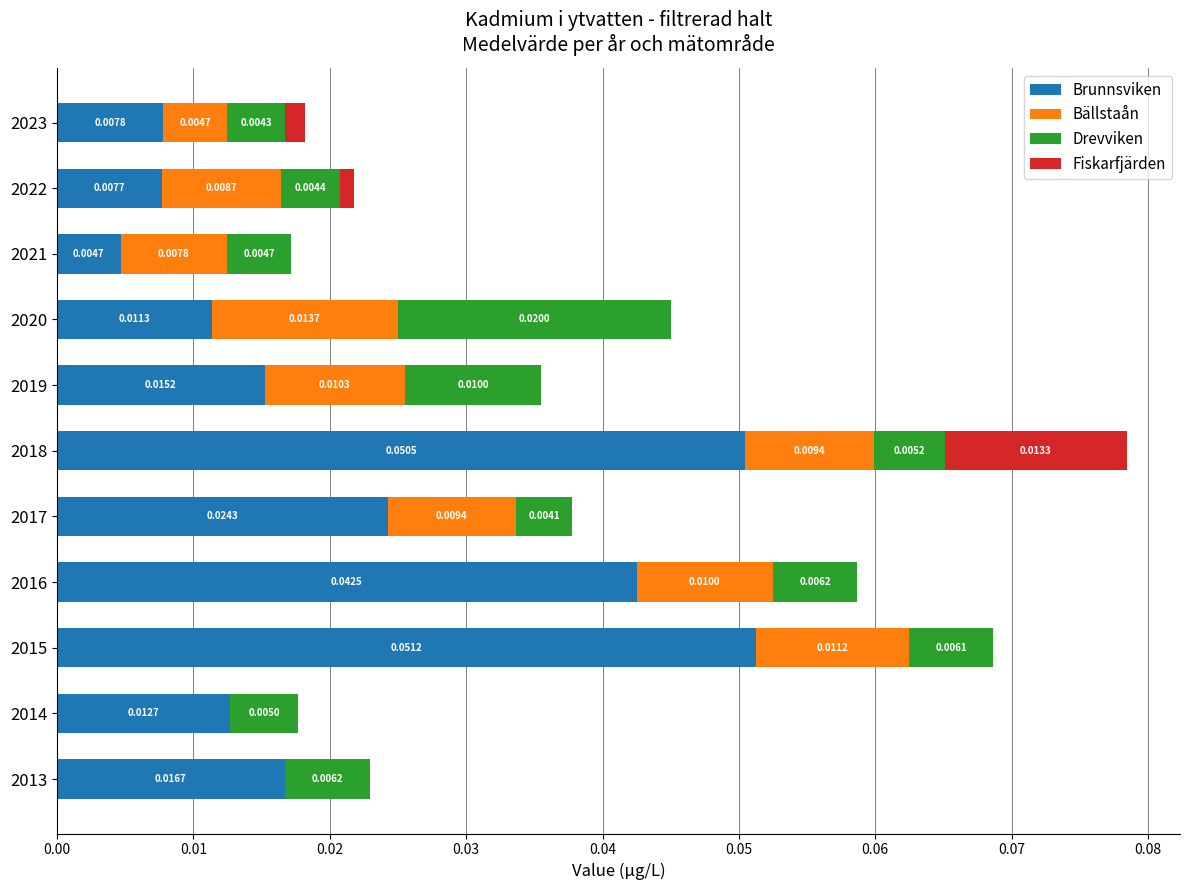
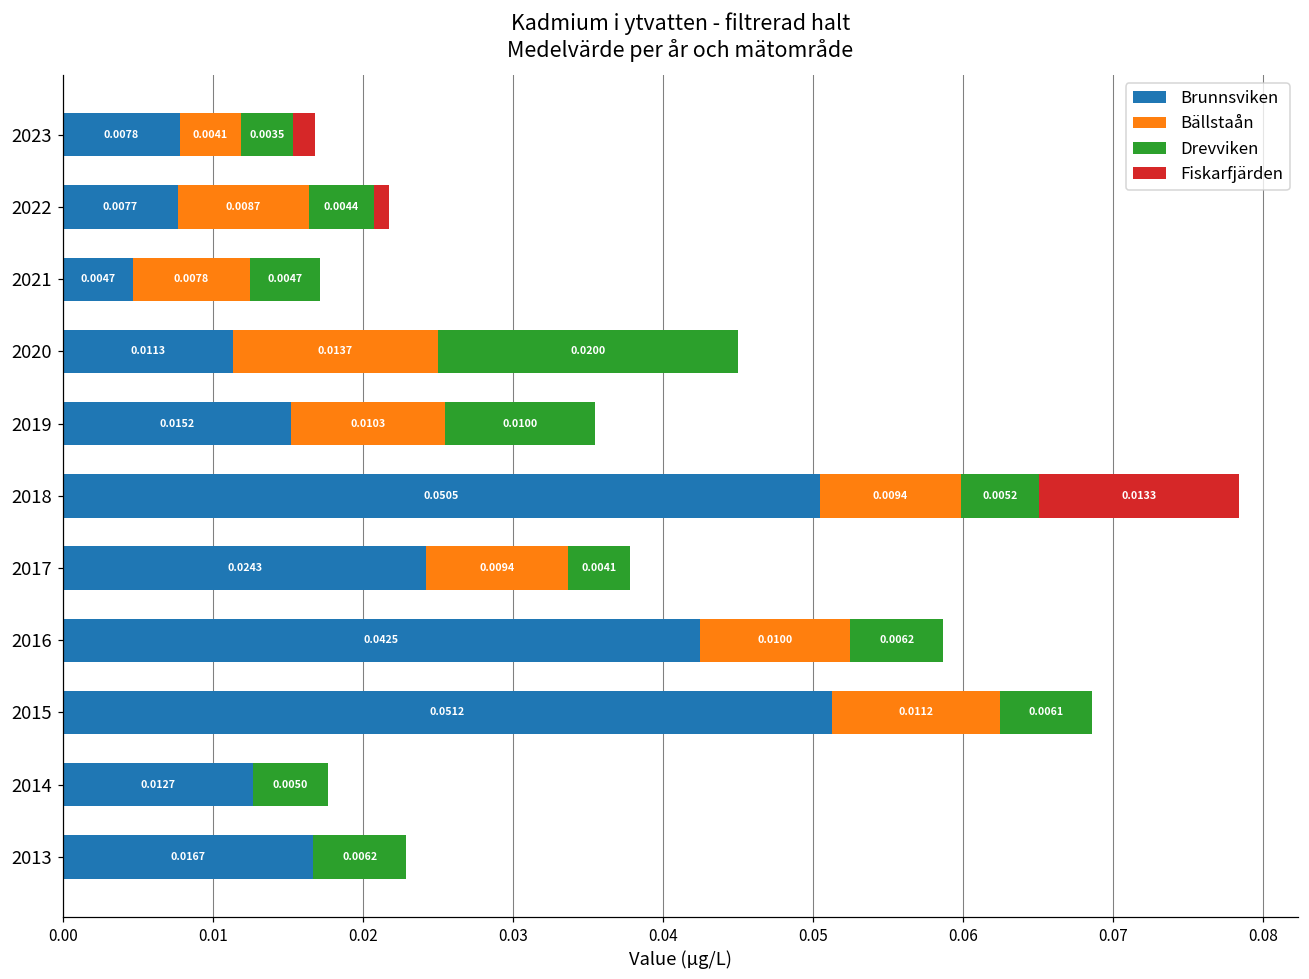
Bällstaån, 2023: 0.0047 -> 0.0041
Drevviken, 2023: 0.0043 -> 0.0035
